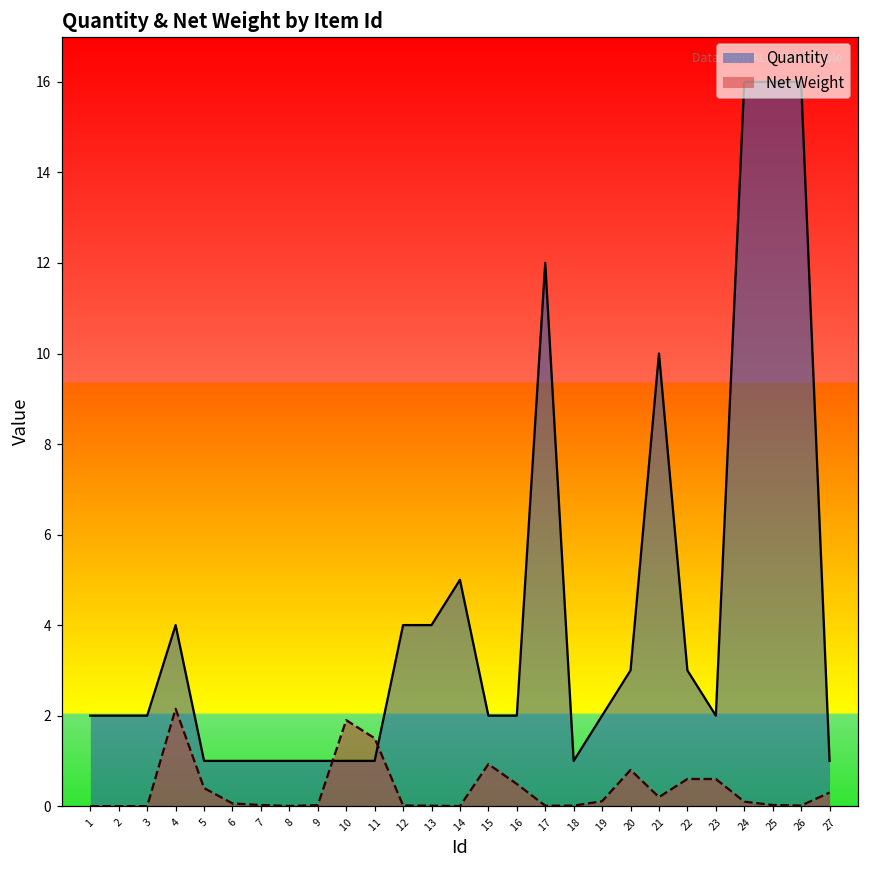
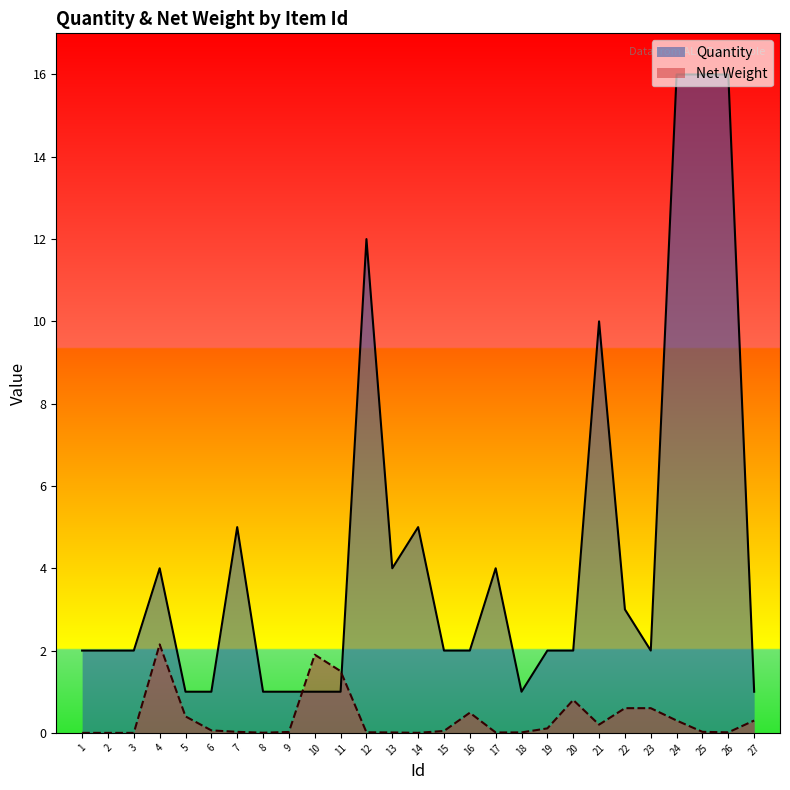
Quantity, 7: 1 -> 5
Quantity, 12: 4 -> 12
Net Weight, 15: 0.9 -> 0.0
Quantity, 17: 12 -> 4
Quantity, 20: 3 -> 2
Net Weight, 24: 0.1 -> 0.3
